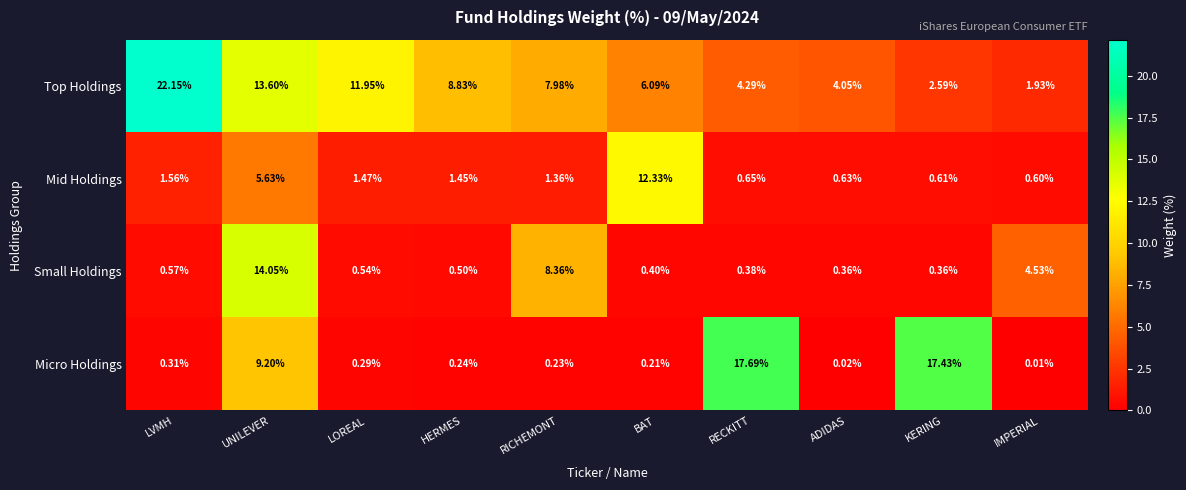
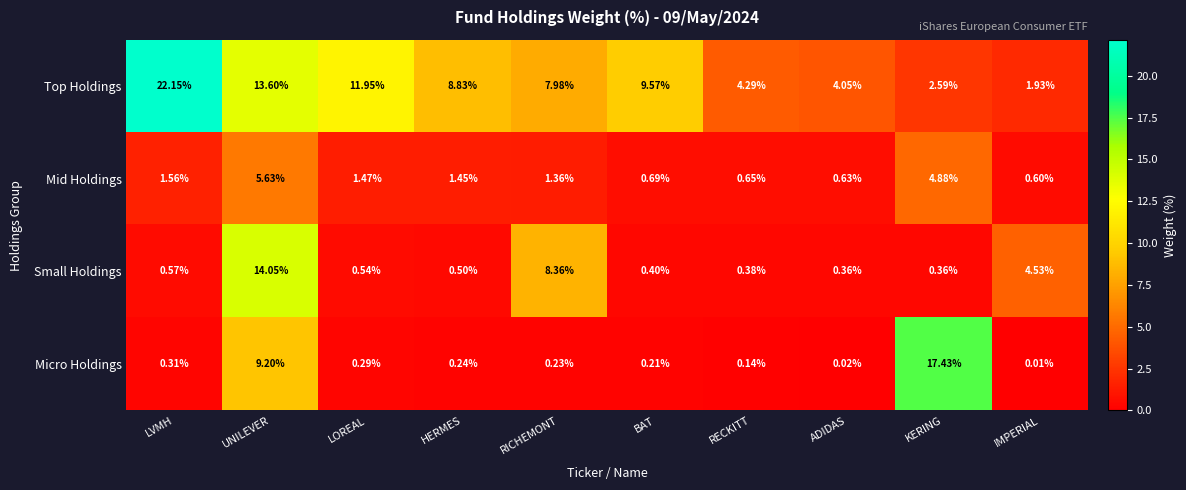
Top Holdings, BAT: 6.09% -> 9.57%
Mid Holdings, BAT: 12.33% -> 0.69%
Mid Holdings, KERING: 0.61% -> 4.88%
Micro Holdings, RECKITT: 17.69% -> 0.14%
